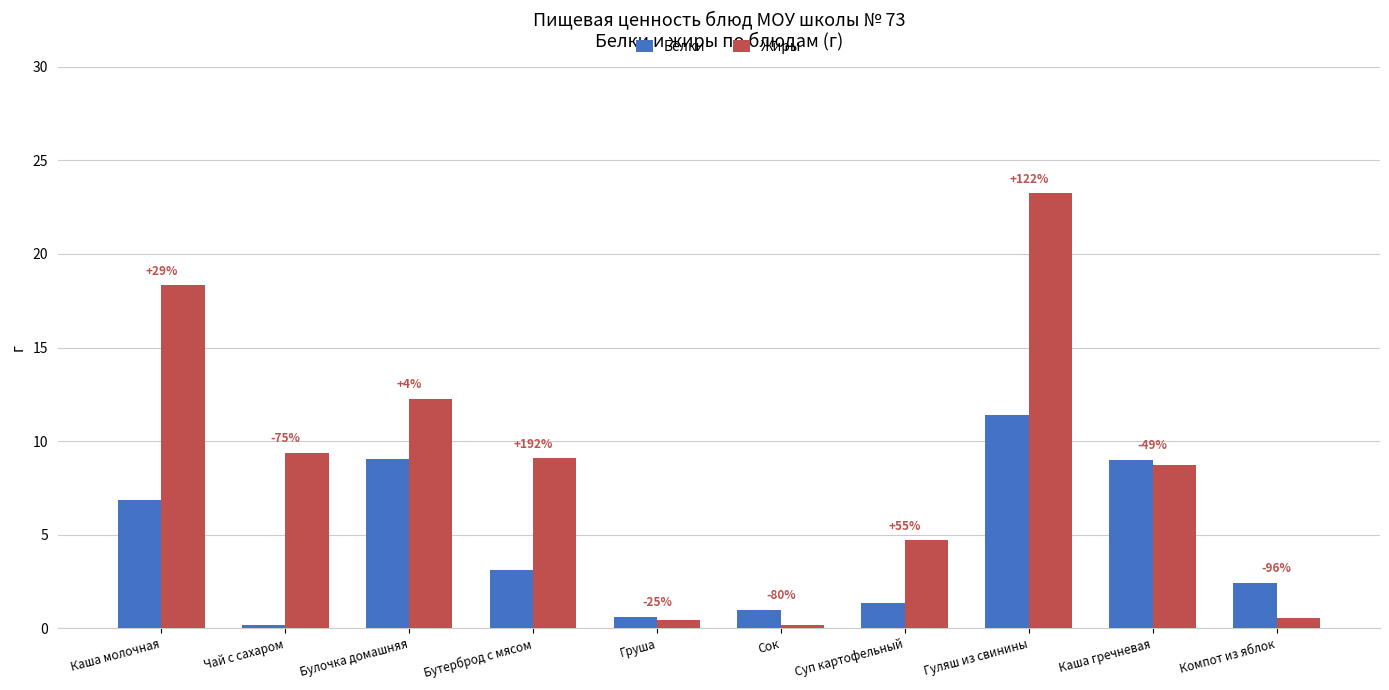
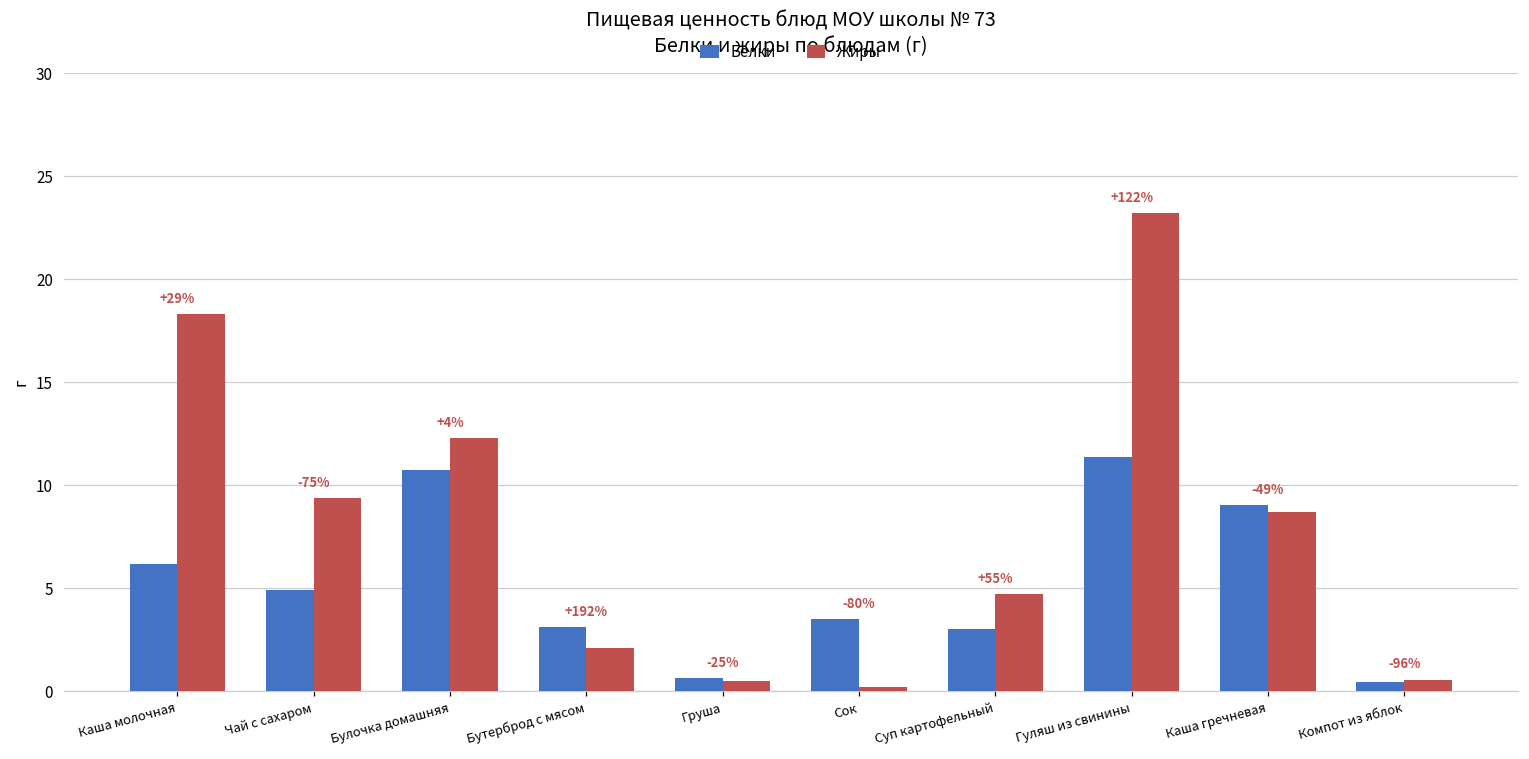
Белки, Каша молочная: 6.8 -> 6.2
Белки, Чай с сахаром: 0.2 -> 4.9
Белки, Булочка домашняя: 9.0 -> 10.7
Жиры, Бутерброд с мясом: 9.1 -> 2.1
Белки, Сок: 1.0 -> 3.5
Белки, Суп картофельный: 1.4 -> 3.0
Белки, Компот из яблок: 2.4 -> 0.4
